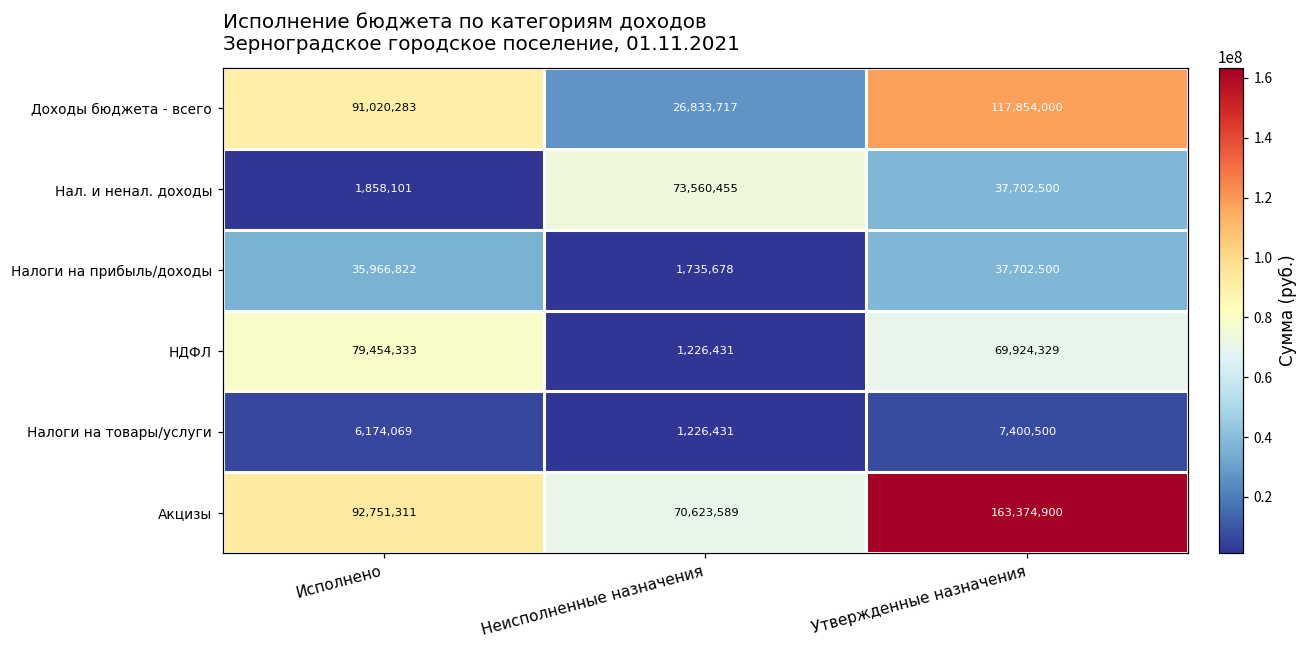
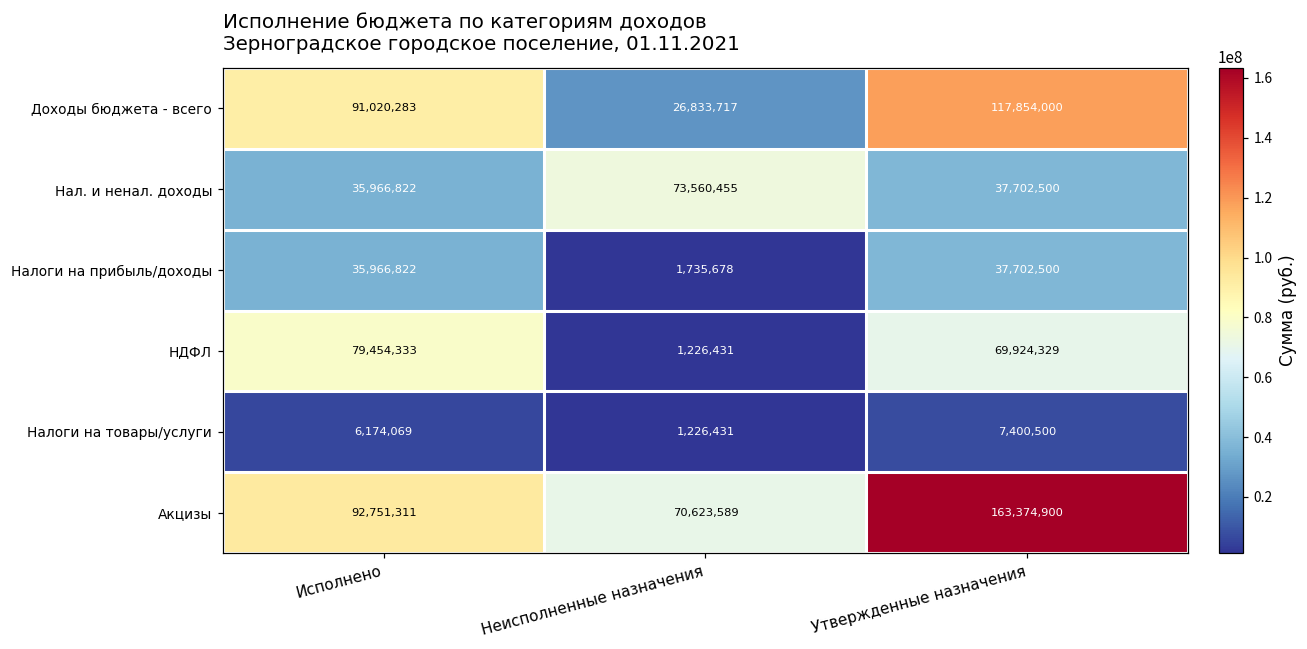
Нал. и ненал. доходы, Исполнено: 1,858,101 -> 35,966,822
